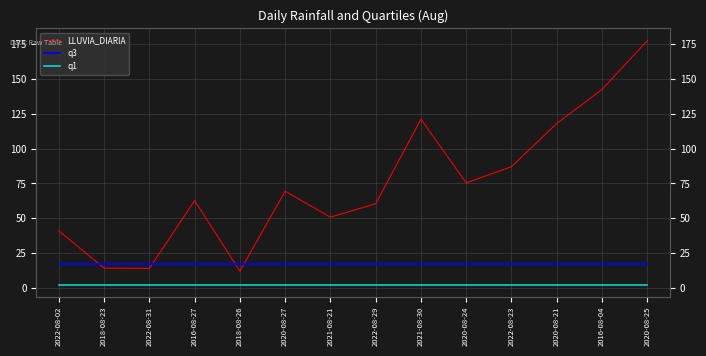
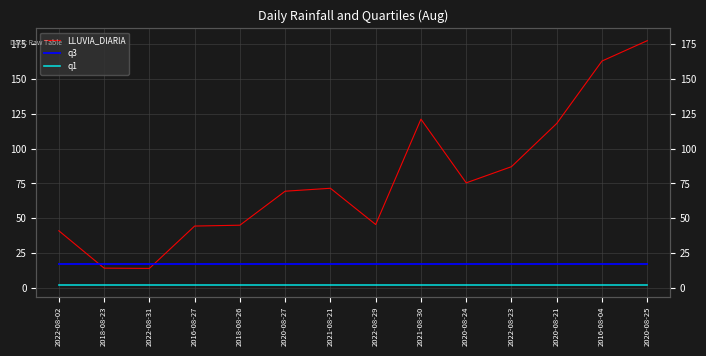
LLUVIA_DIARIA, 2016-08-27: 63 -> 44
LLUVIA_DIARIA, 2018-08-26: 12 -> 45
LLUVIA_DIARIA, 2021-08-21: 51 -> 72
LLUVIA_DIARIA, 2022-08-29: 60 -> 46
LLUVIA_DIARIA, 2016-08-04: 142 -> 163
